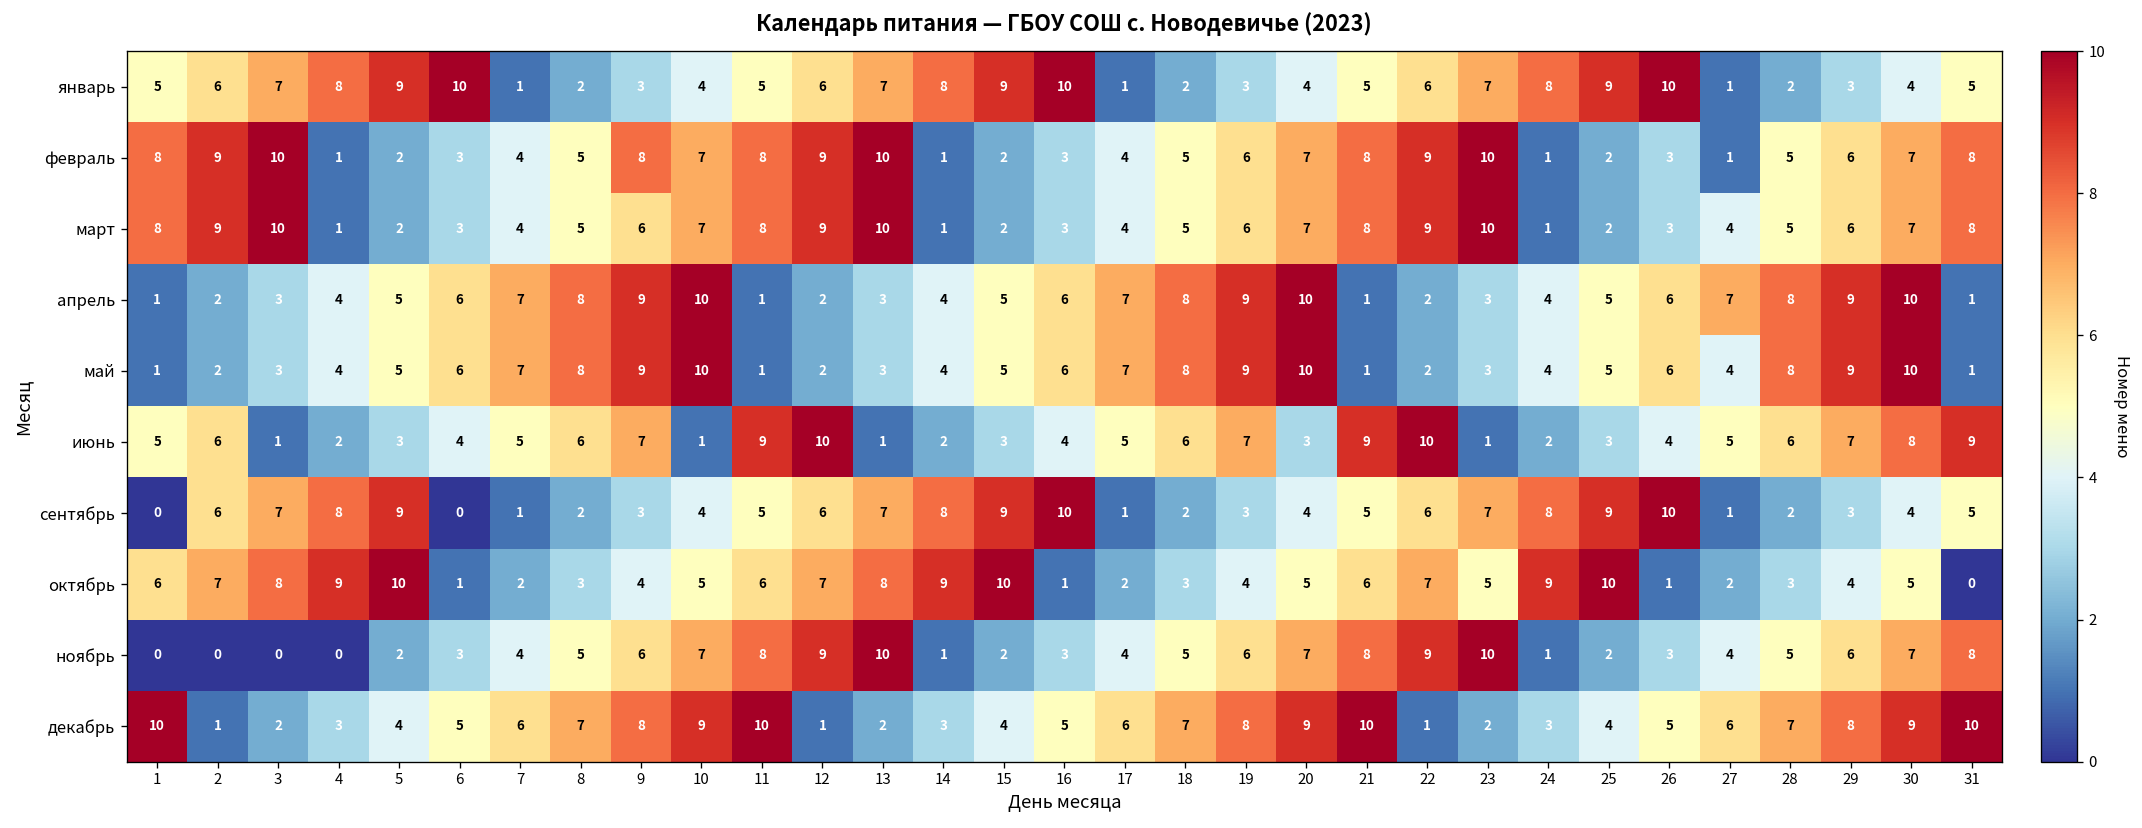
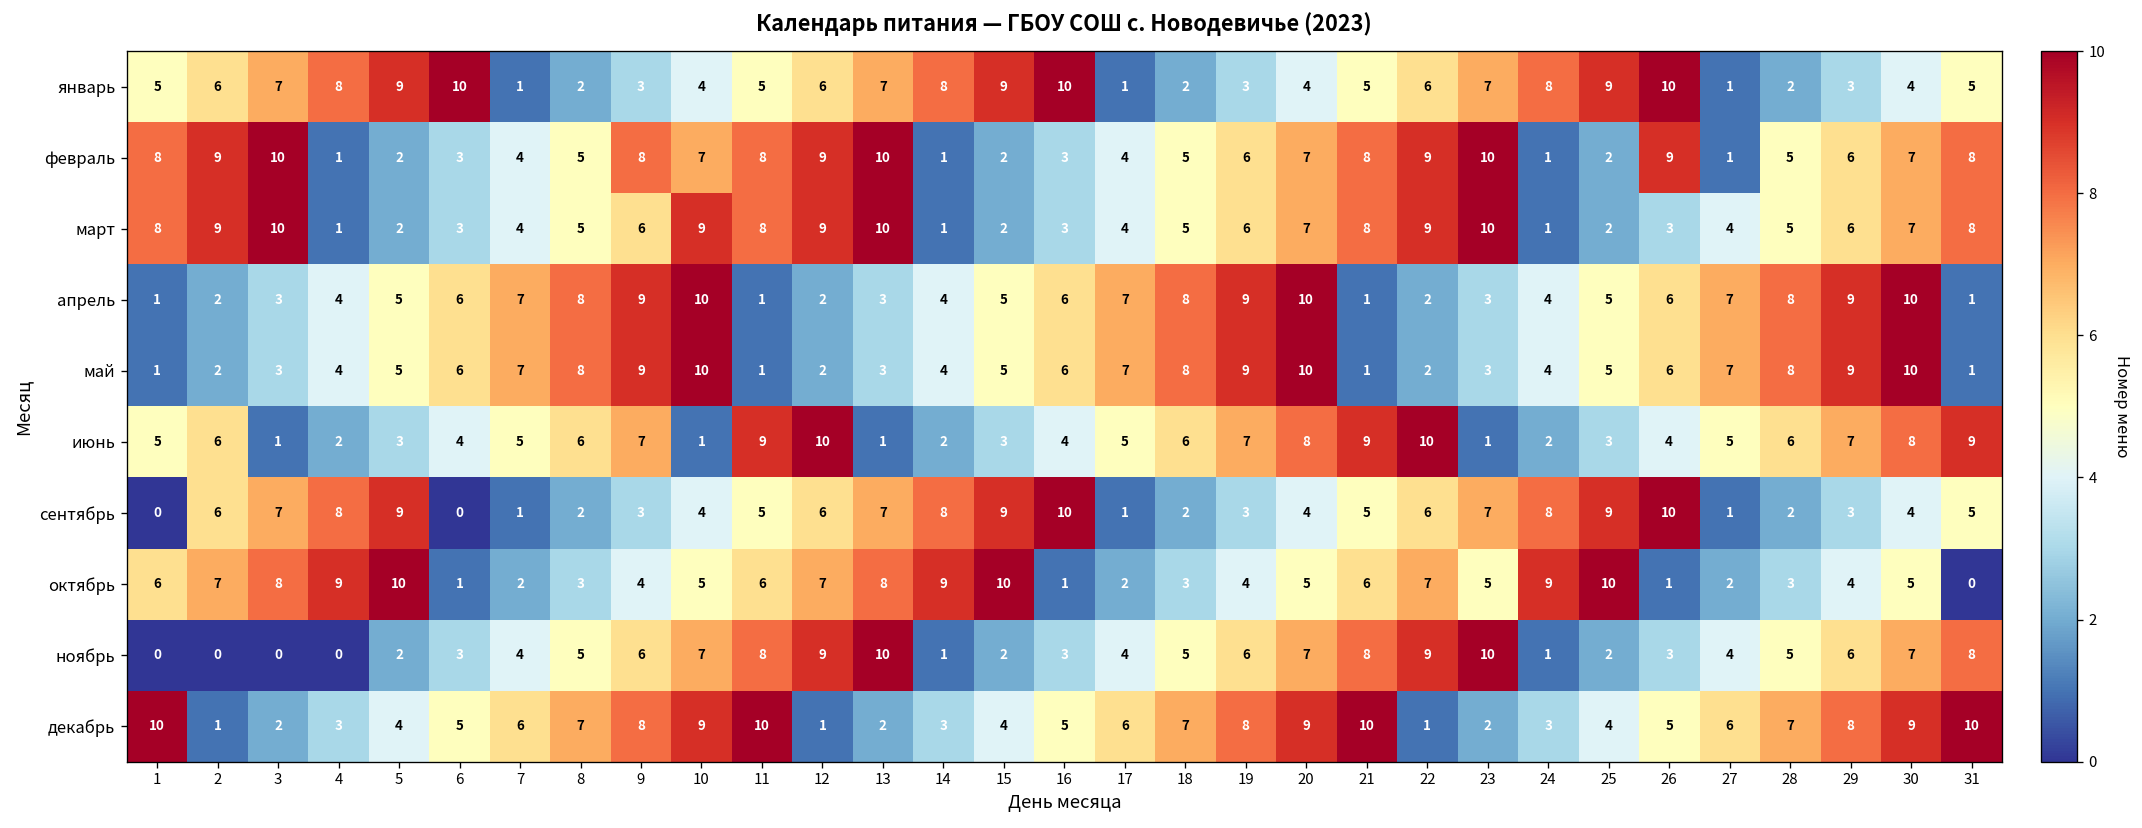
февраль, 26: 3 -> 9
март, 10: 7 -> 9
май, 27: 4 -> 7
июнь, 20: 3 -> 8
